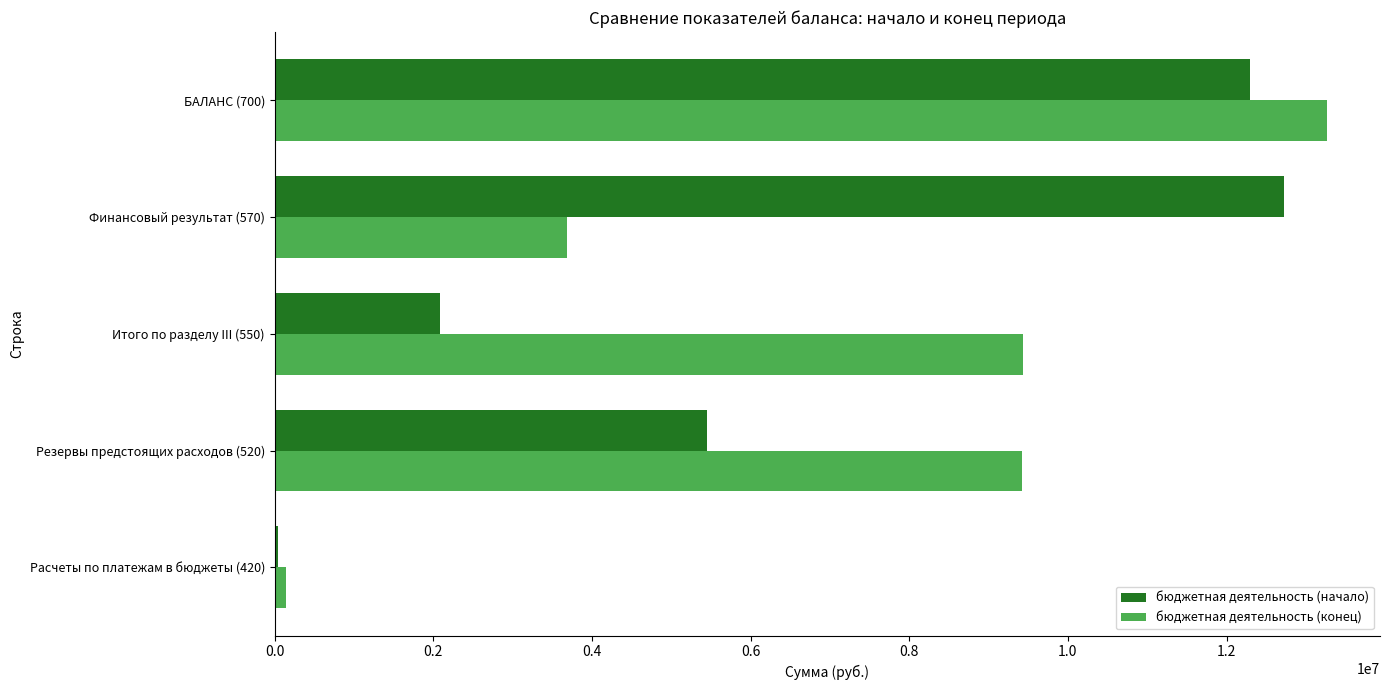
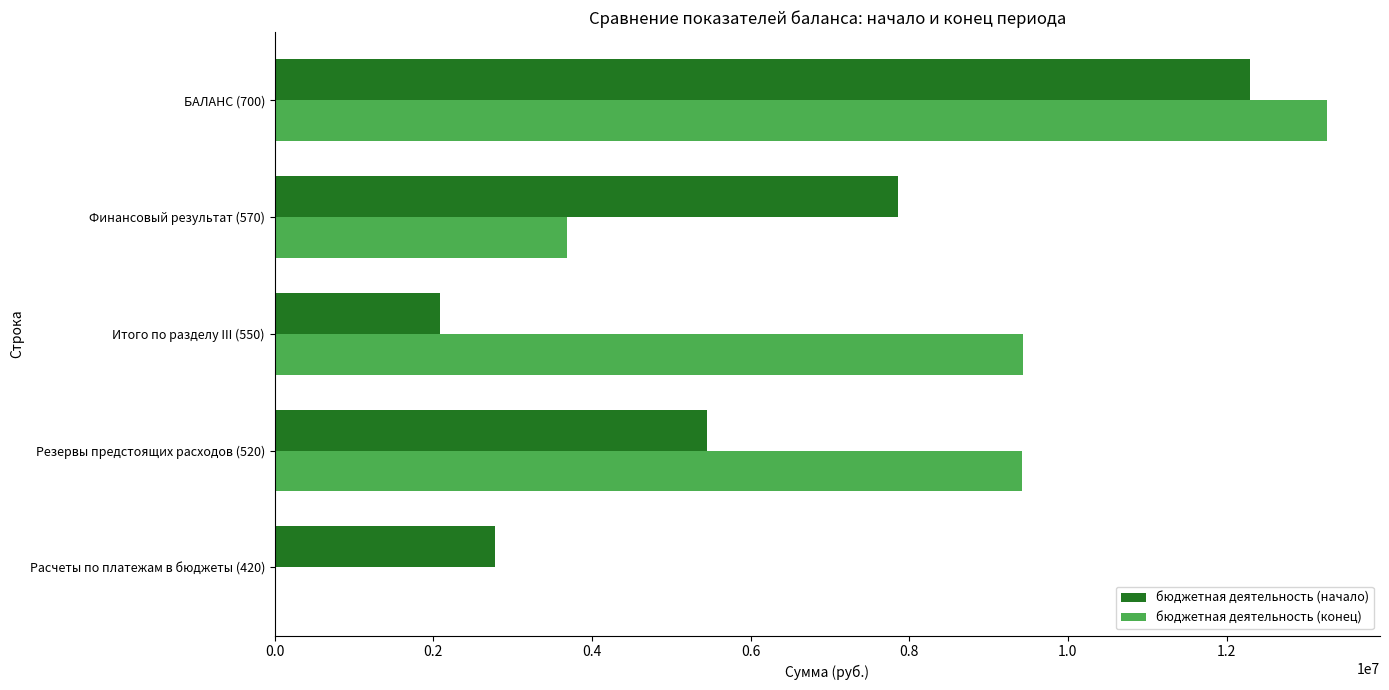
бюджетная деятельность (начало), Финансовый результат (570): 12700000 -> 7900000
бюджетная деятельность (начало), Расчеты по платежам в бюджеты (420): 0 -> 2800000
бюджетная деятельность (конец), Расчеты по платежам в бюджеты (420): 100000 -> 0
